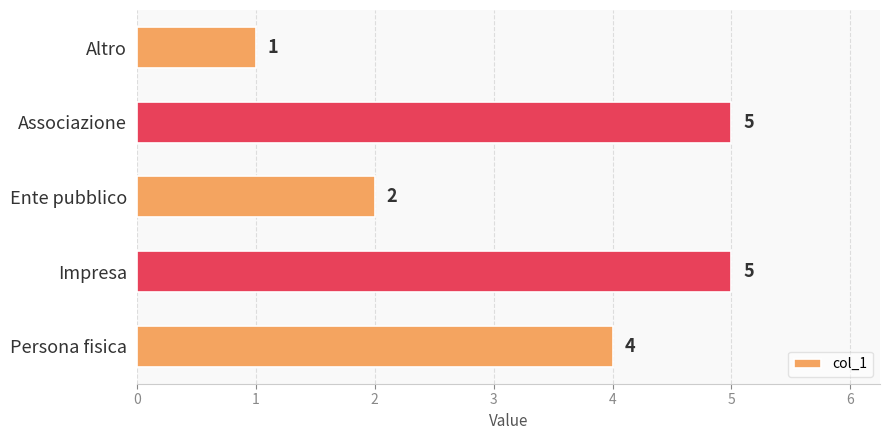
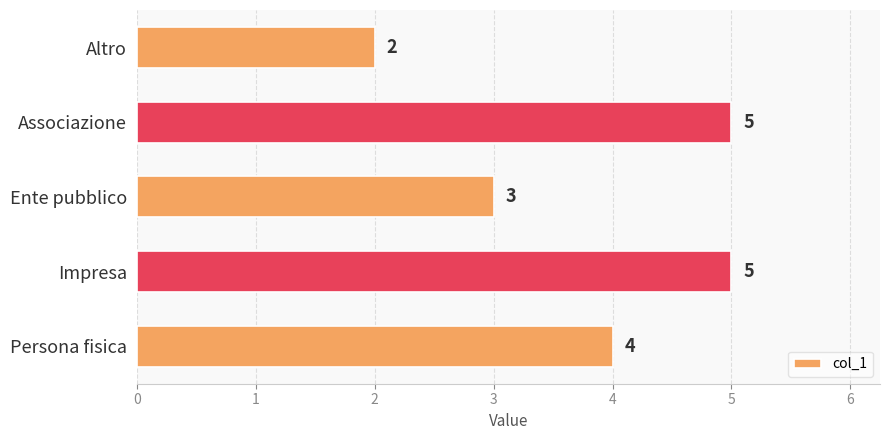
Altro: 1 -> 2
Ente pubblico: 2 -> 3
